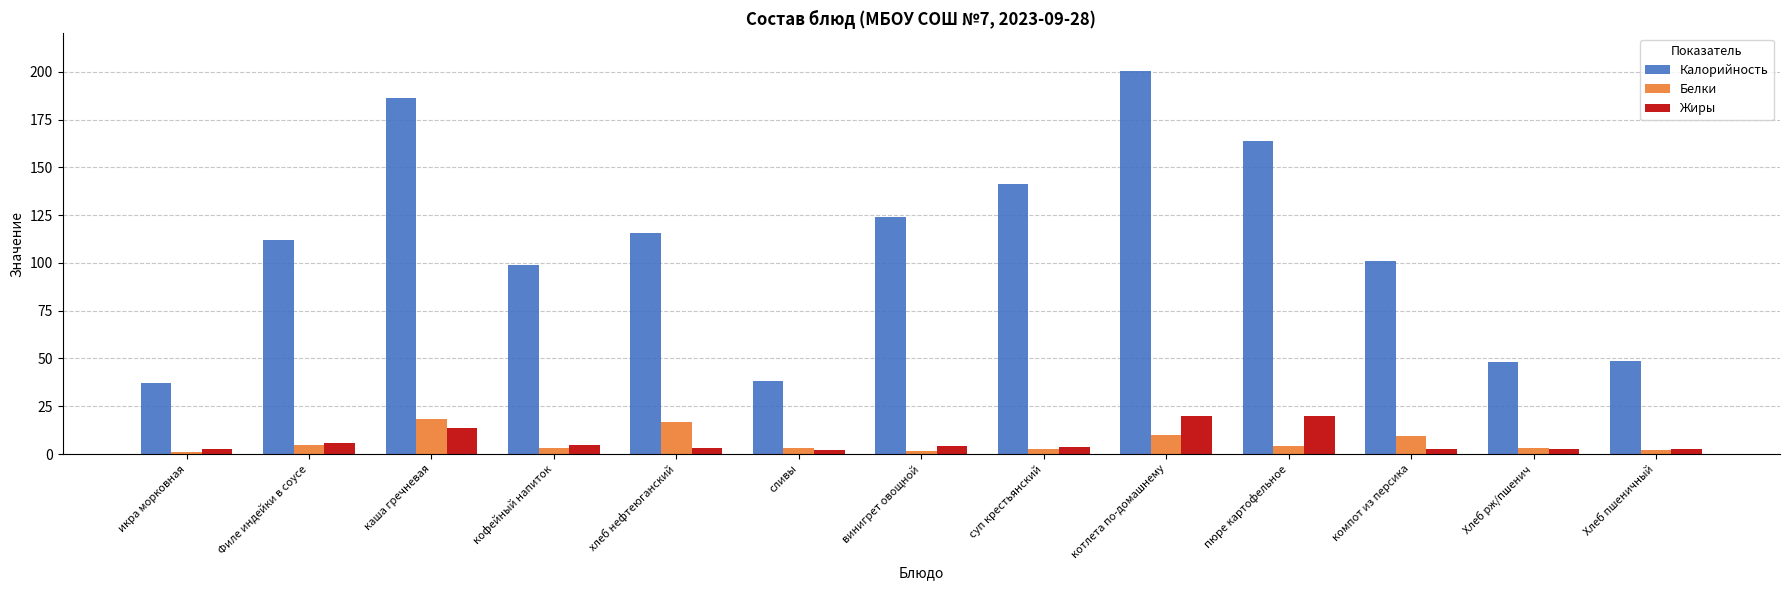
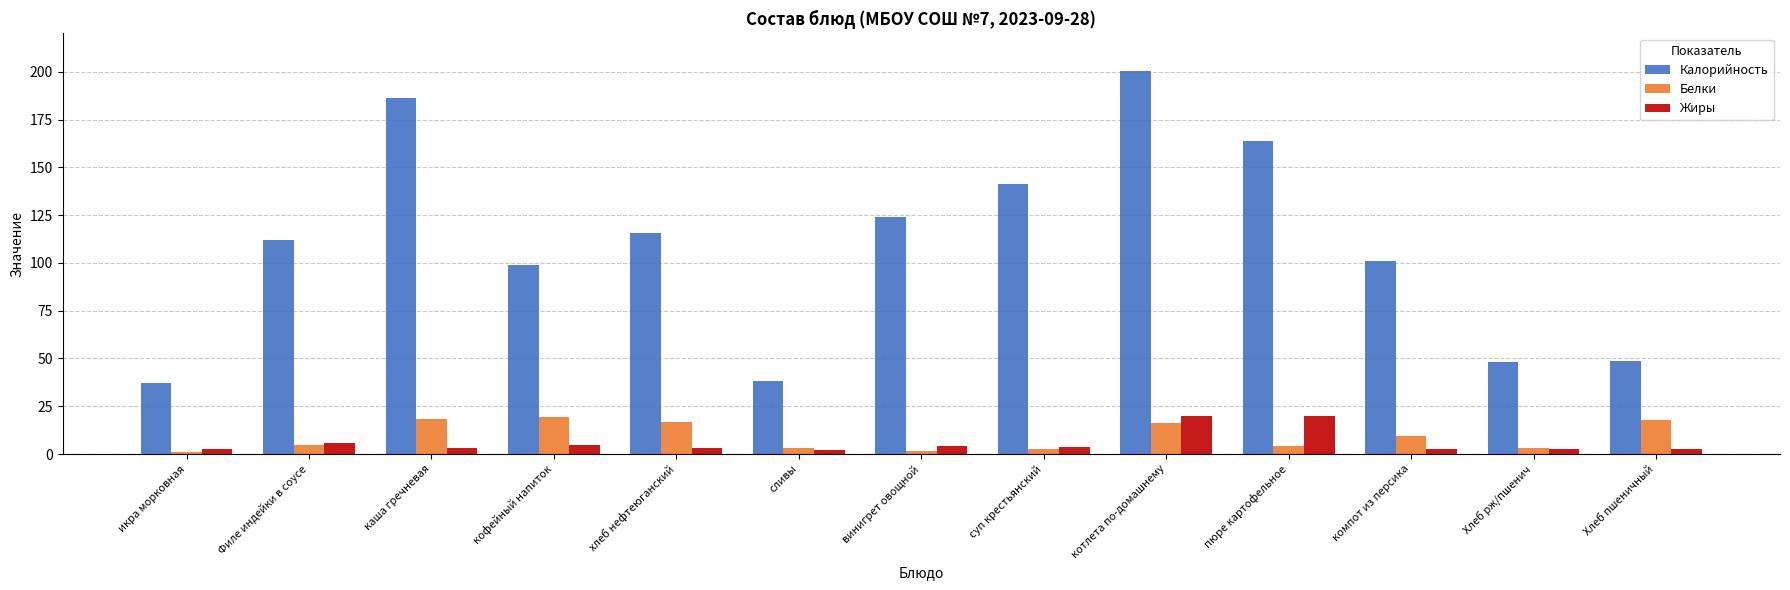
Жиры, каша гречневая: 14 -> 3
Белки, кофейный напиток: 3 -> 19
Белки, котлета по-домашнему: 10 -> 16
Белки, Хлеб пшеничный: 2 -> 18
